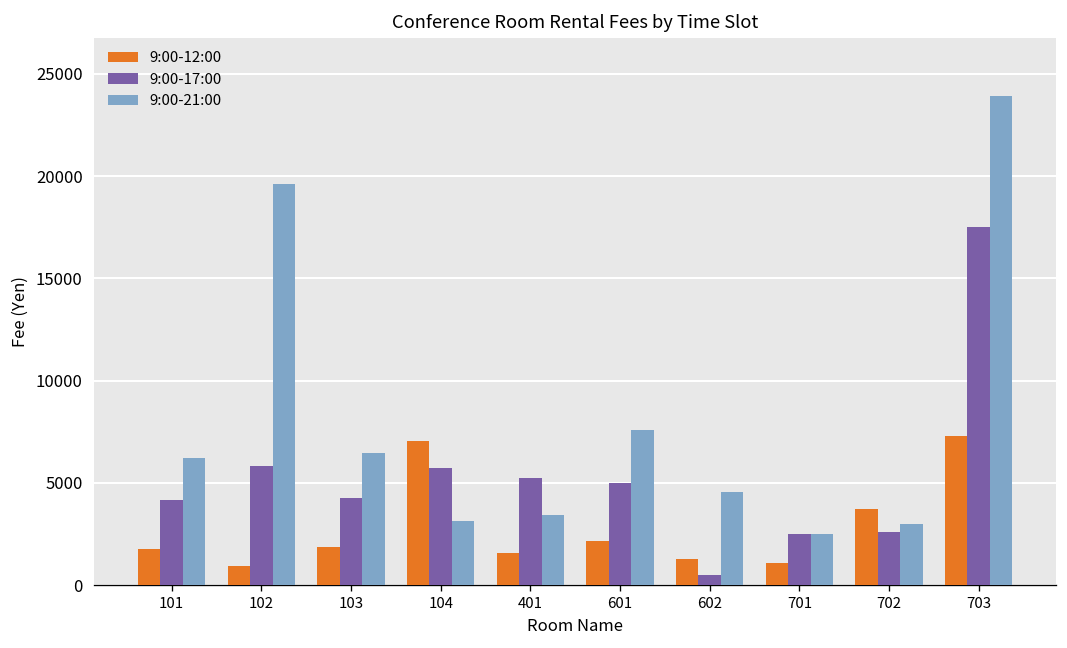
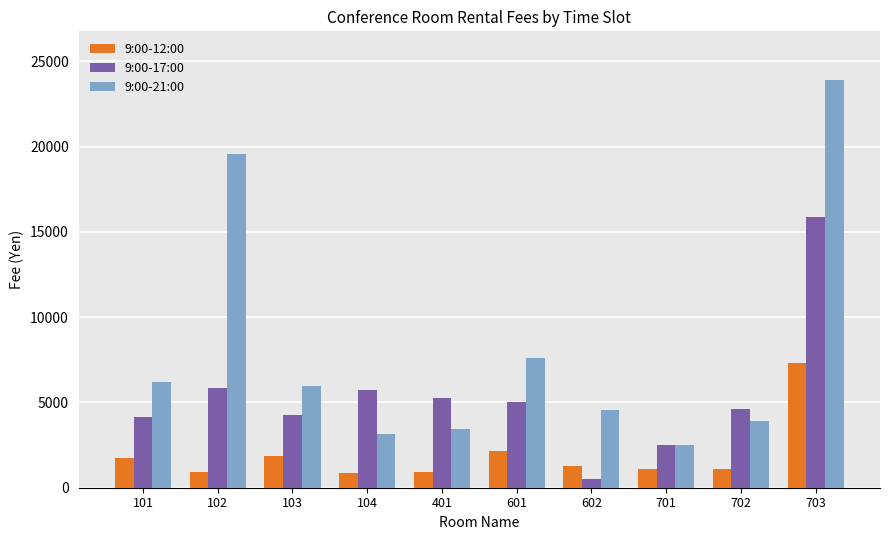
9:00-21:00, 103: 6500 -> 5900
9:00-12:00, 104: 7100 -> 900
9:00-12:00, 401: 1600 -> 1000
9:00-12:00, 702: 3700 -> 1100
9:00-17:00, 702: 2600 -> 4600
9:00-21:00, 702: 3000 -> 3900
9:00-17:00, 703: 17500 -> 15900
